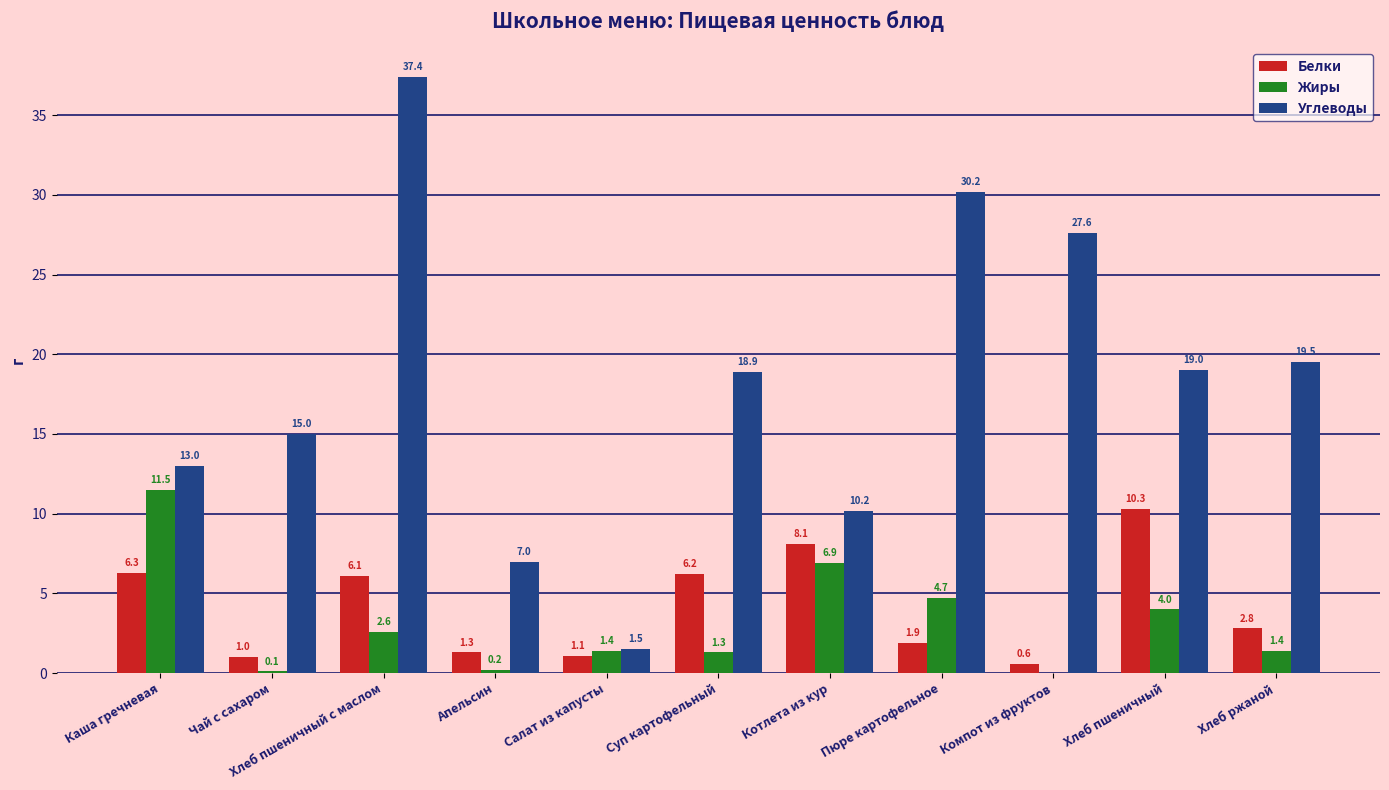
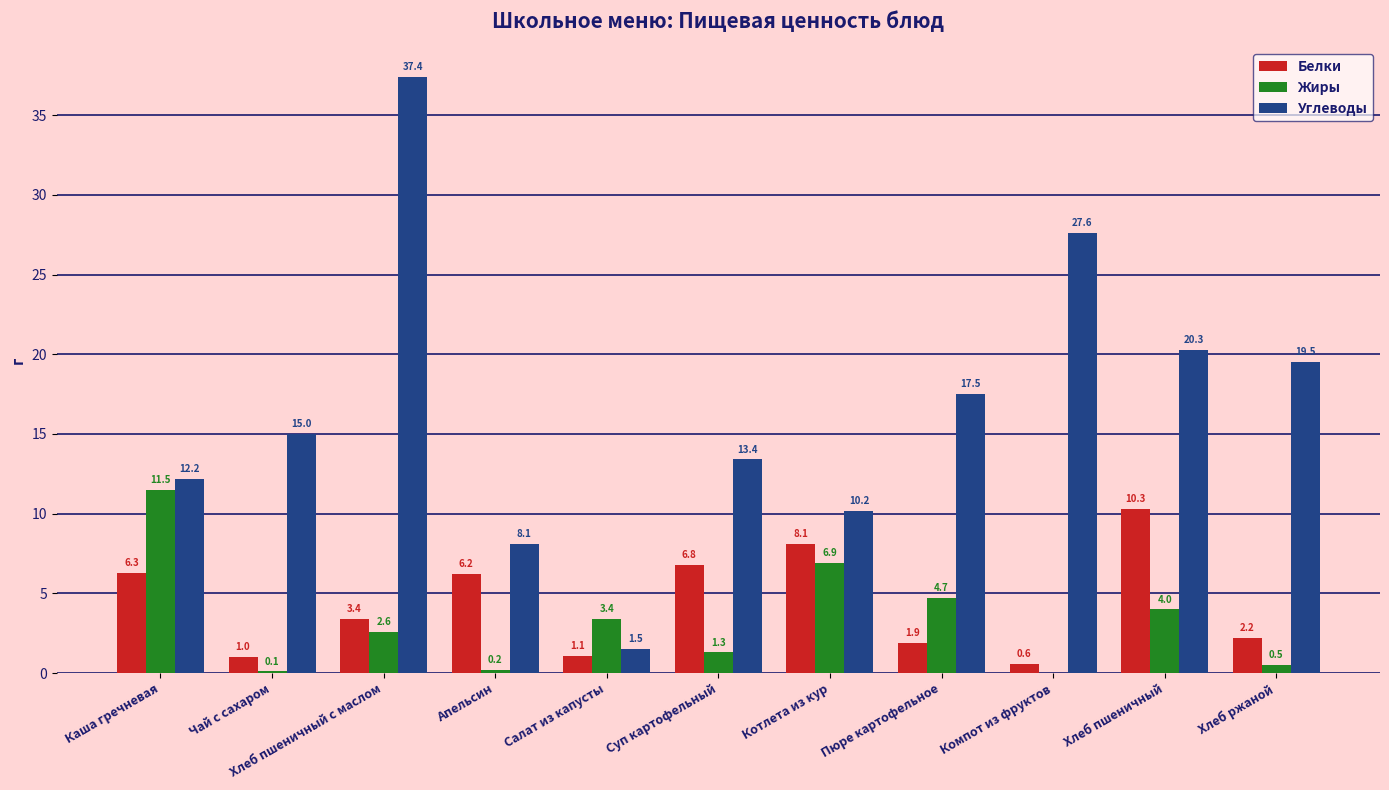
Углеводы, Каша гречневая: 13.0 -> 12.2
Белки, Хлеб пшеничный с маслом: 6.1 -> 3.4
Белки, Апельсин: 1.3 -> 6.2
Углеводы, Апельсин: 7.0 -> 8.1
Жиры, Салат из капусты: 1.4 -> 3.4
Белки, Суп картофельный: 6.2 -> 6.8
Углеводы, Суп картофельный: 18.9 -> 13.4
Углеводы, Пюре картофельное: 30.2 -> 17.5
Углеводы, Хлеб пшеничный: 19.0 -> 20.3
Белки, Хлеб ржаной: 2.8 -> 2.2
Жиры, Хлеб ржаной: 1.4 -> 0.5
